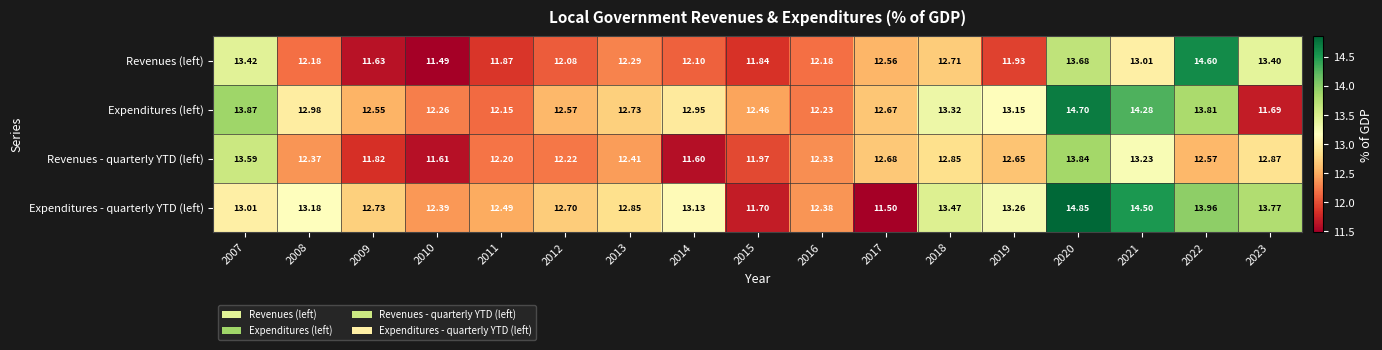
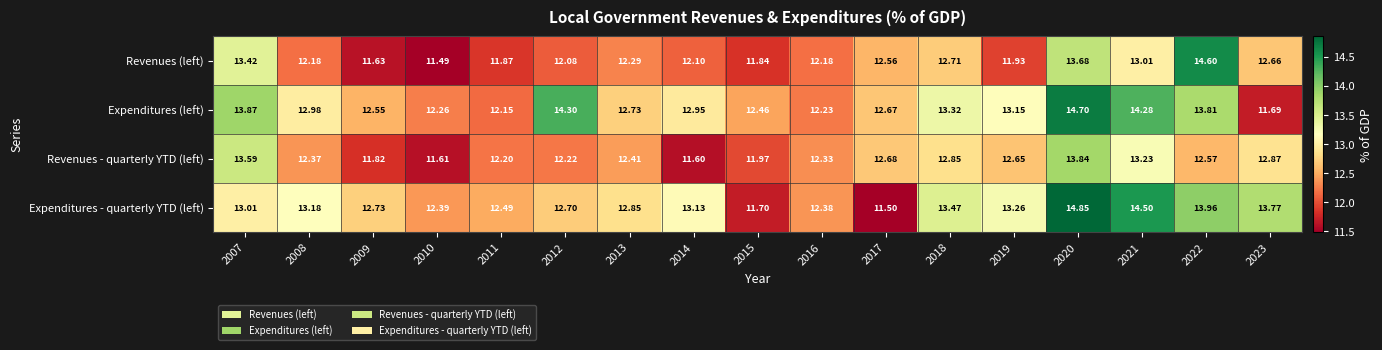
Revenues (left), 2023: 13.40 -> 12.66
Expenditures (left), 2012: 12.57 -> 14.30
